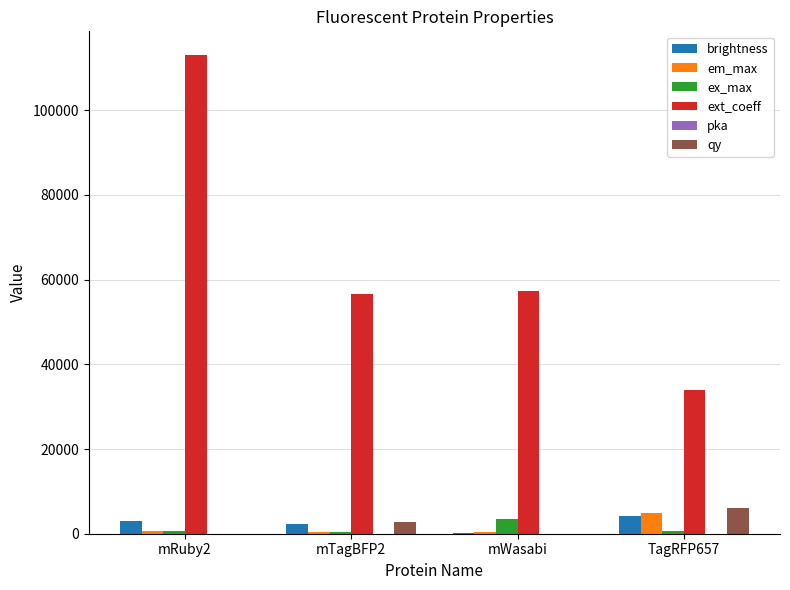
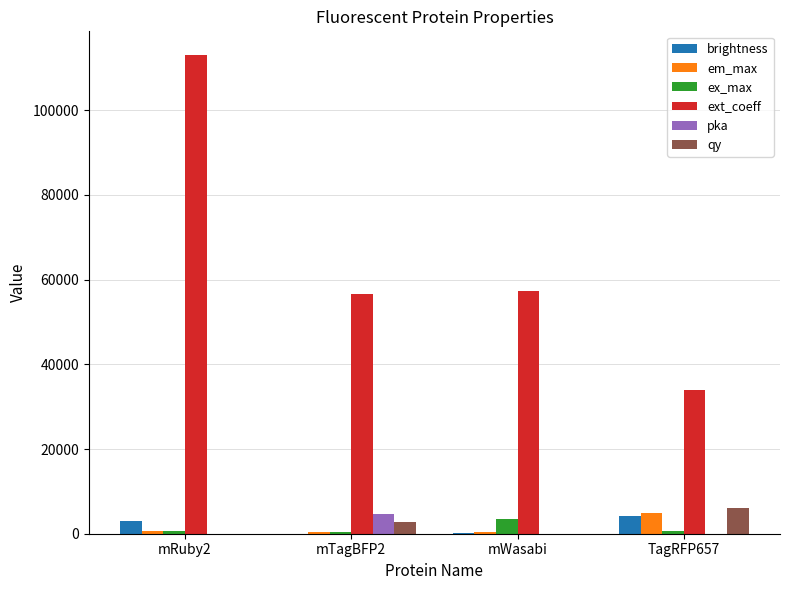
brightness, mTagBFP2: 2000 -> 0
pka, mTagBFP2: 0 -> 5000
